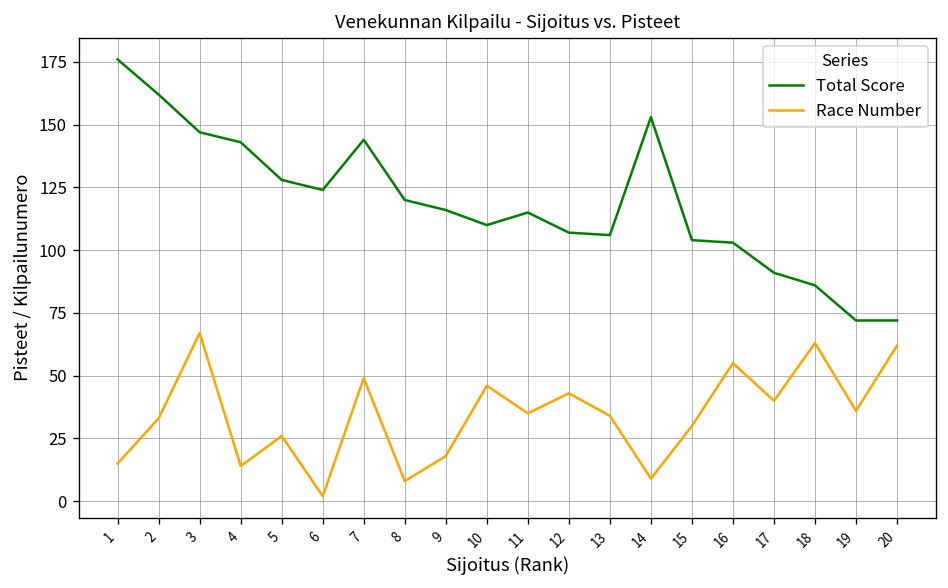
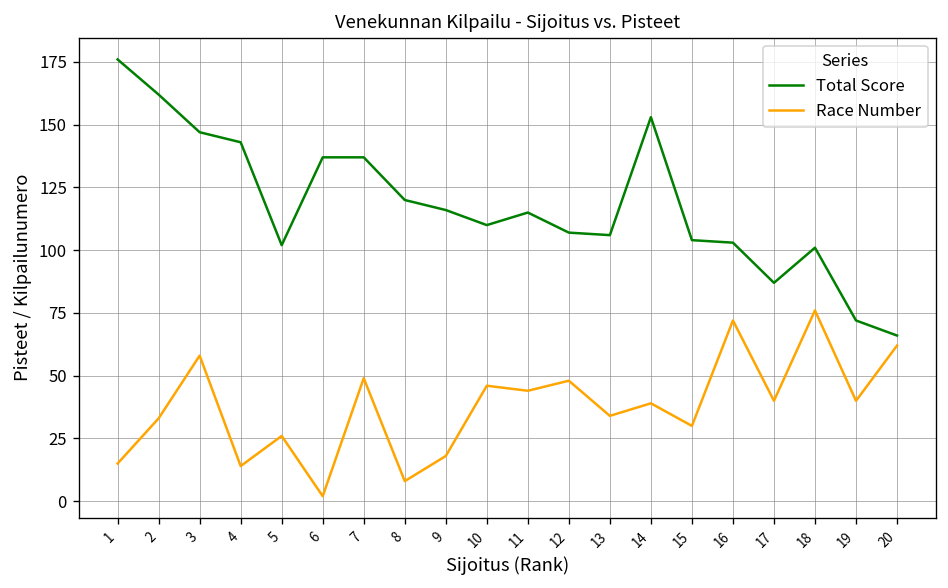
Race Number, 3: 67 -> 58
Total Score, 5: 128 -> 102
Total Score, 6: 124 -> 137
Total Score, 7: 144 -> 137
Race Number, 11: 35 -> 44
Race Number, 12: 43 -> 48
Race Number, 14: 9 -> 39
Race Number, 16: 55 -> 72
Total Score, 17: 91 -> 87
Total Score, 18: 86 -> 101
Race Number, 18: 63 -> 76
Race Number, 19: 36 -> 40
Total Score, 20: 72 -> 66
